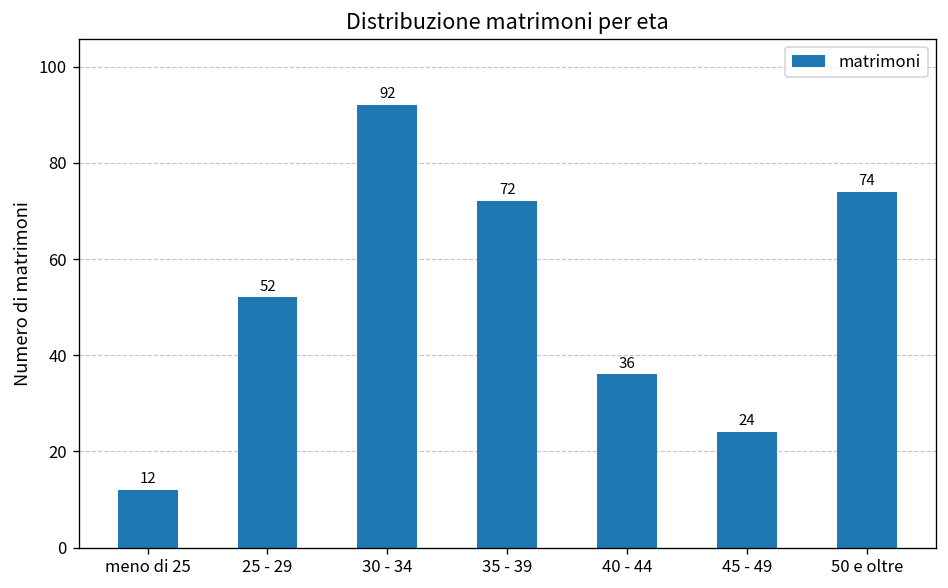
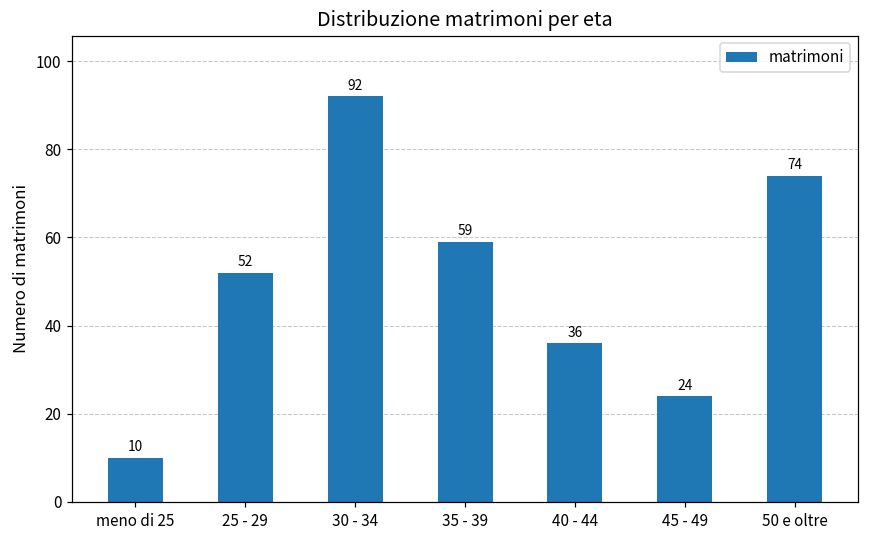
meno di 25: 12 -> 10
35 - 39: 72 -> 59
